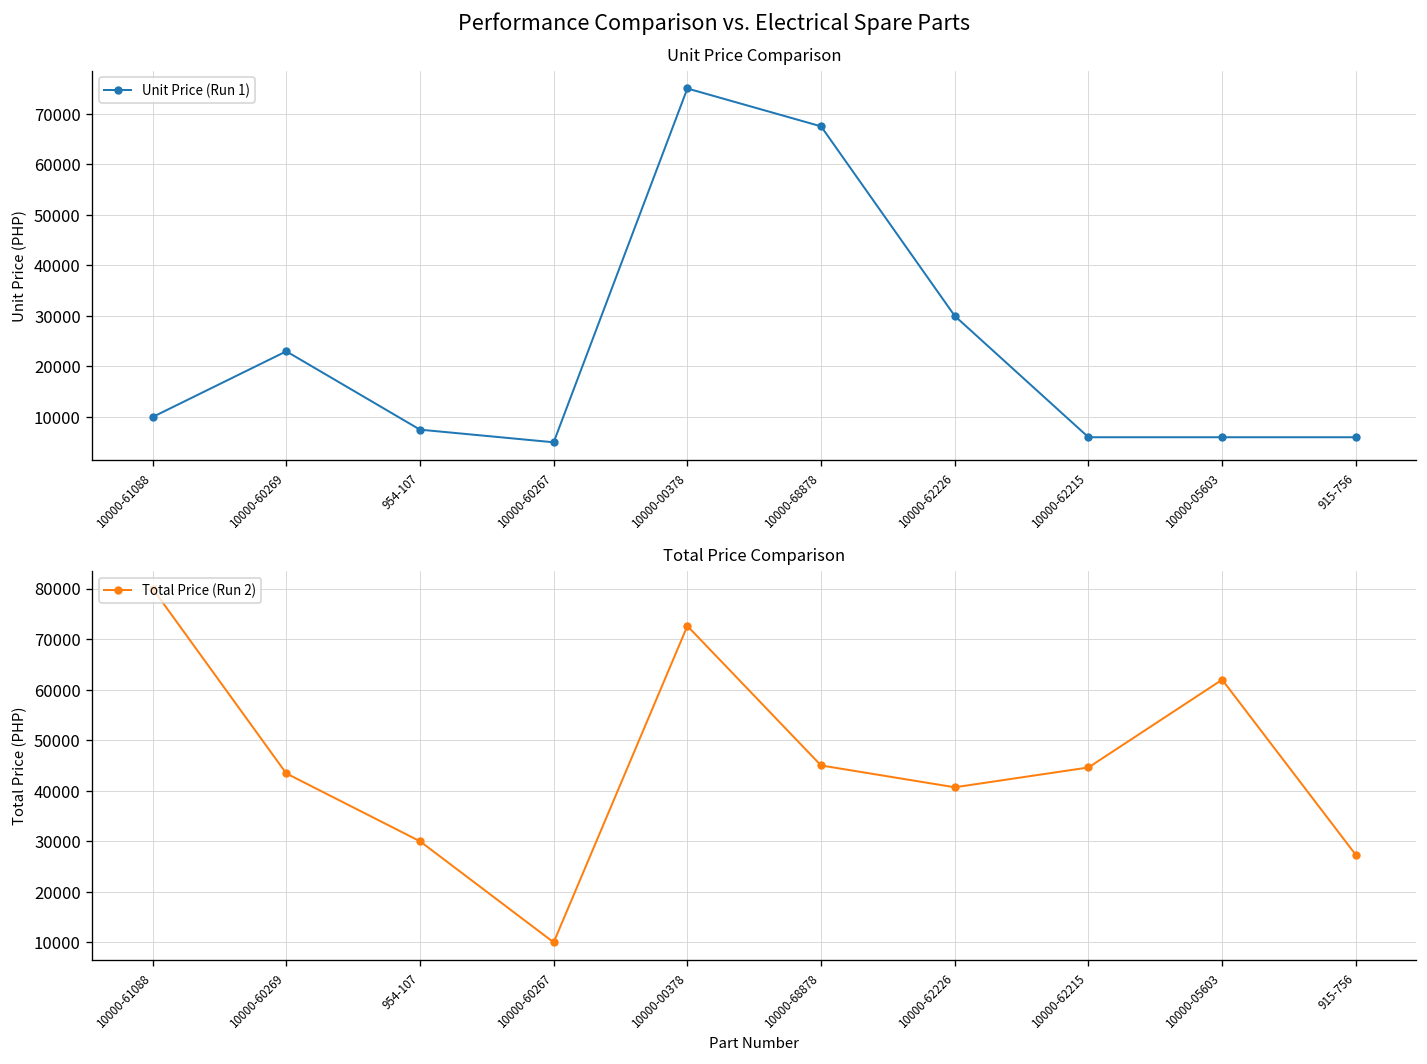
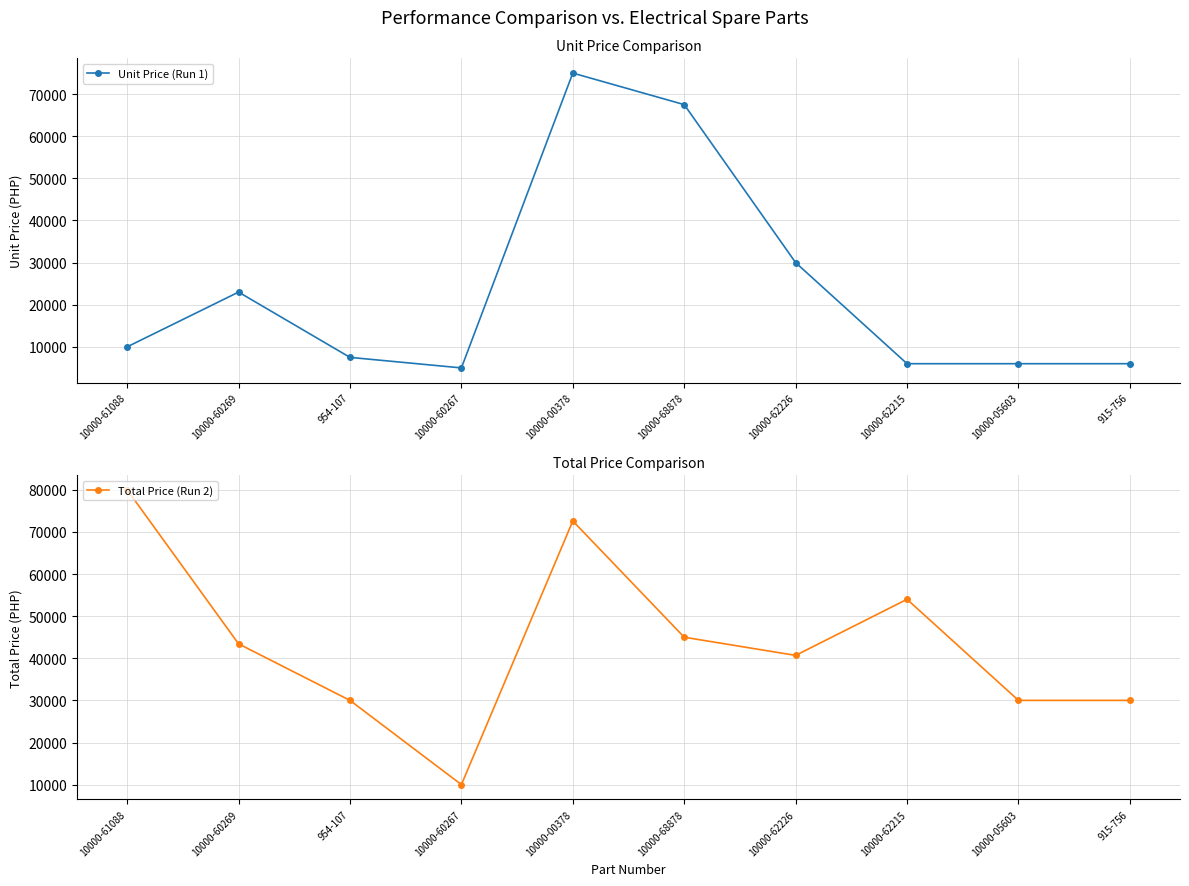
Total Price Comparison, 10000-62215: 45000 -> 54000
Total Price Comparison, 10000-05603: 62000 -> 30000
Total Price Comparison, 915-756: 27000 -> 30000
